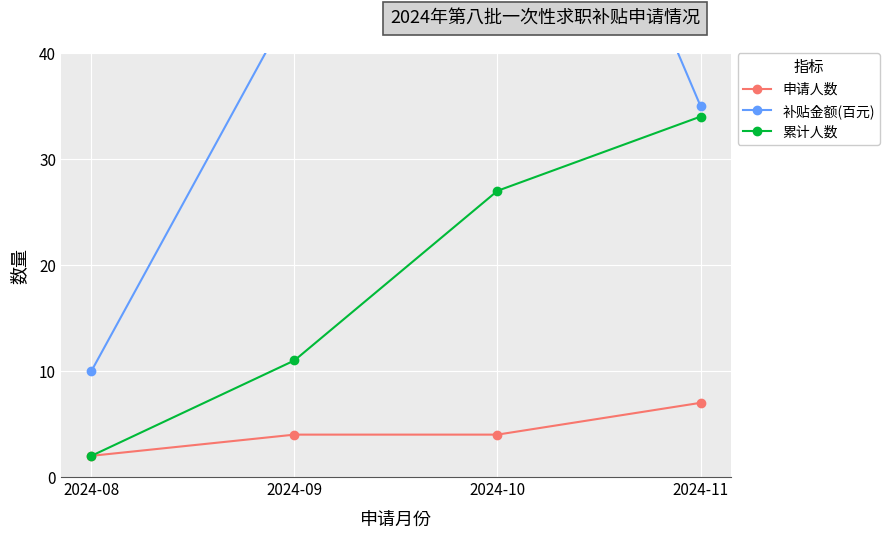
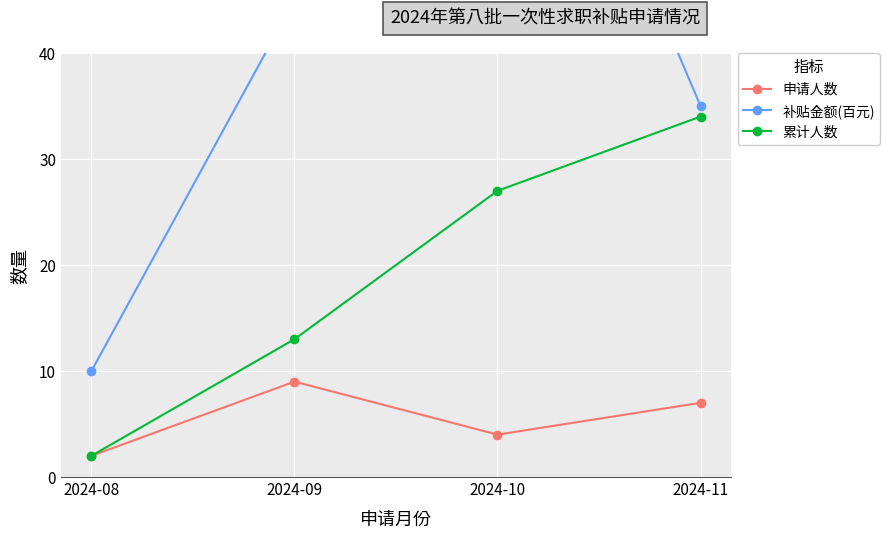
申请人数, 2024-09: 4 -> 9
累计人数, 2024-09: 11 -> 13
